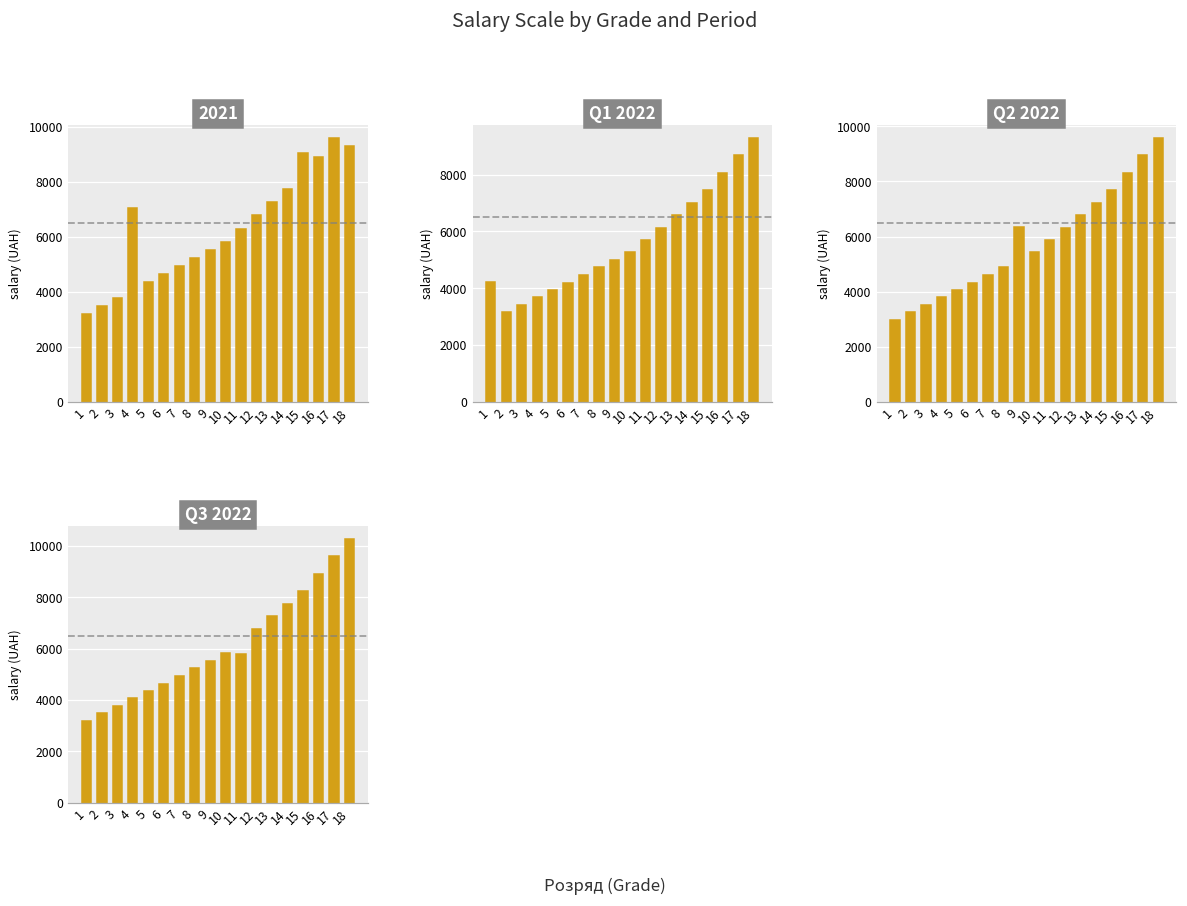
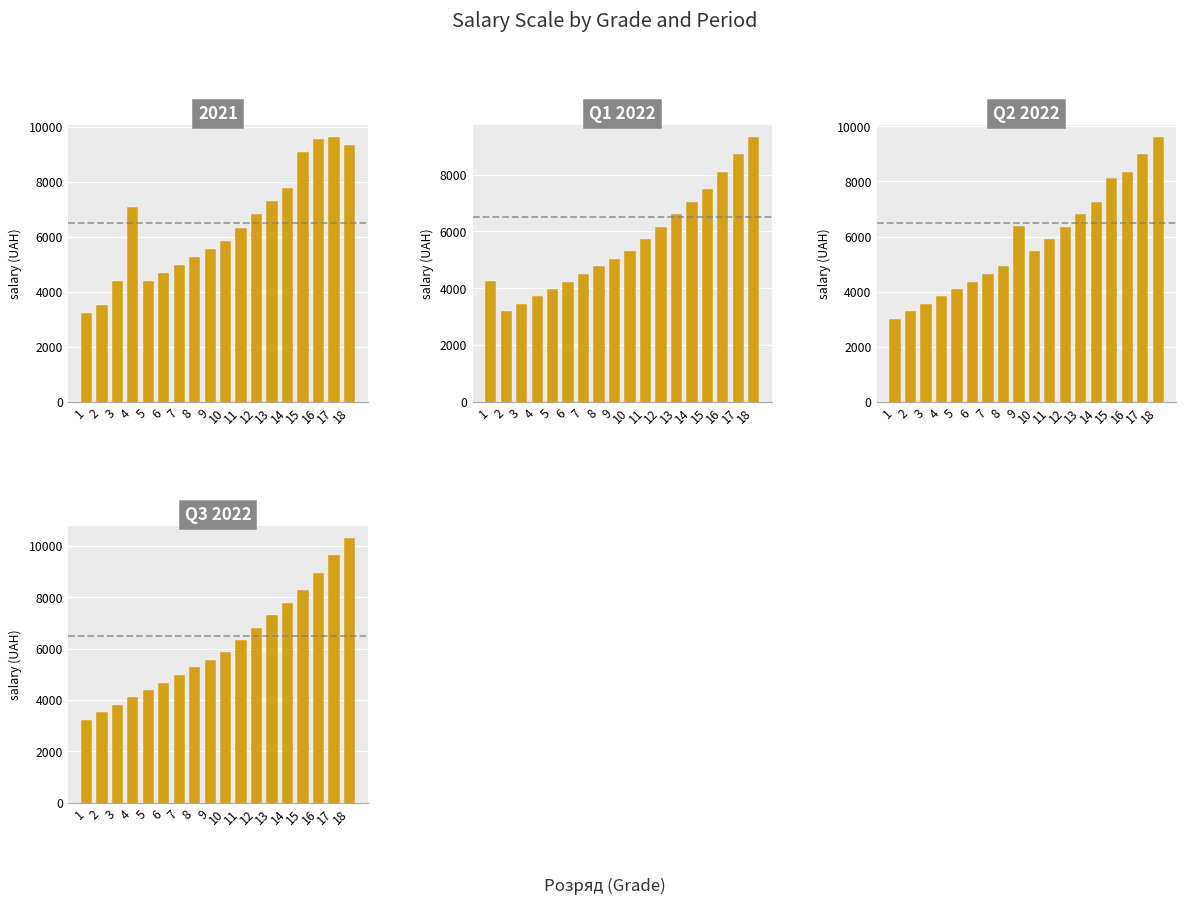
2021, 3: 3800 -> 4400
2021, 16: 8900 -> 9500
Q2 2022, 15: 7700 -> 8100
Q3 2022, 11: 5800 -> 6300
